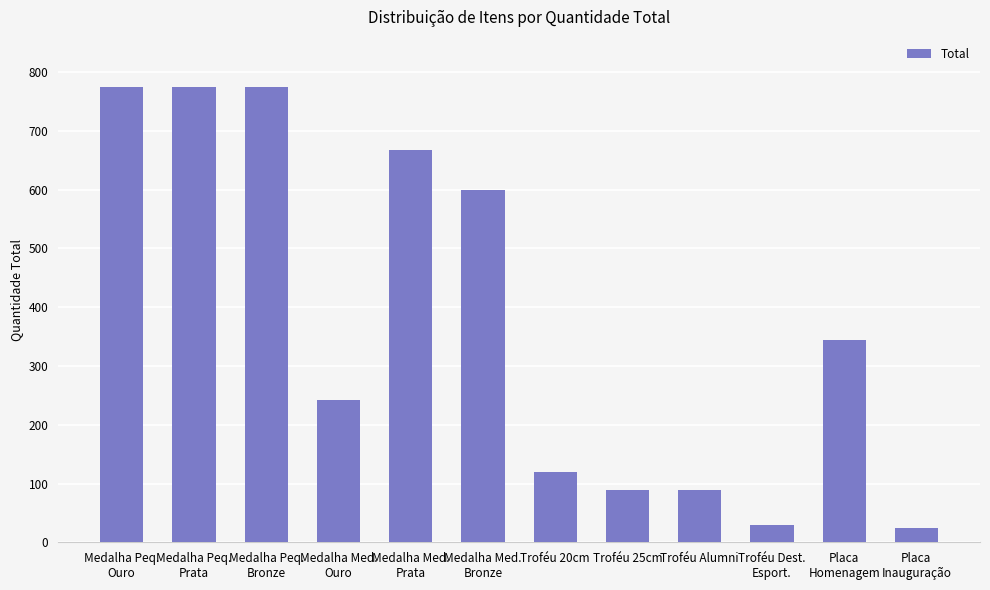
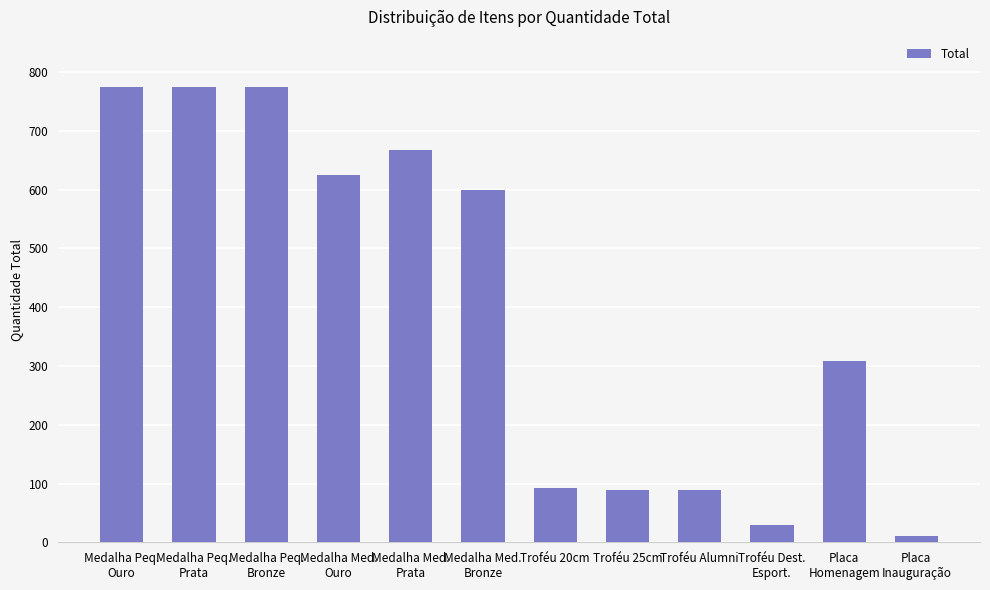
Medalha Med. Ouro: 240 -> 630
Troféu 20cm: 120 -> 90
Placa Homenagem: 350 -> 310
Placa Inauguração: 30 -> 10
